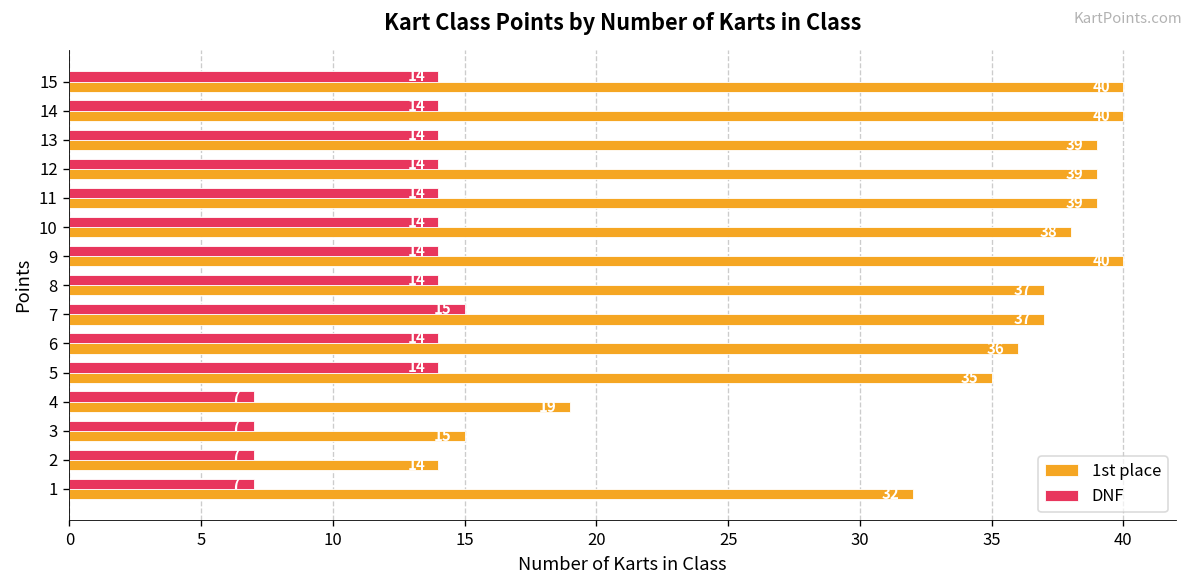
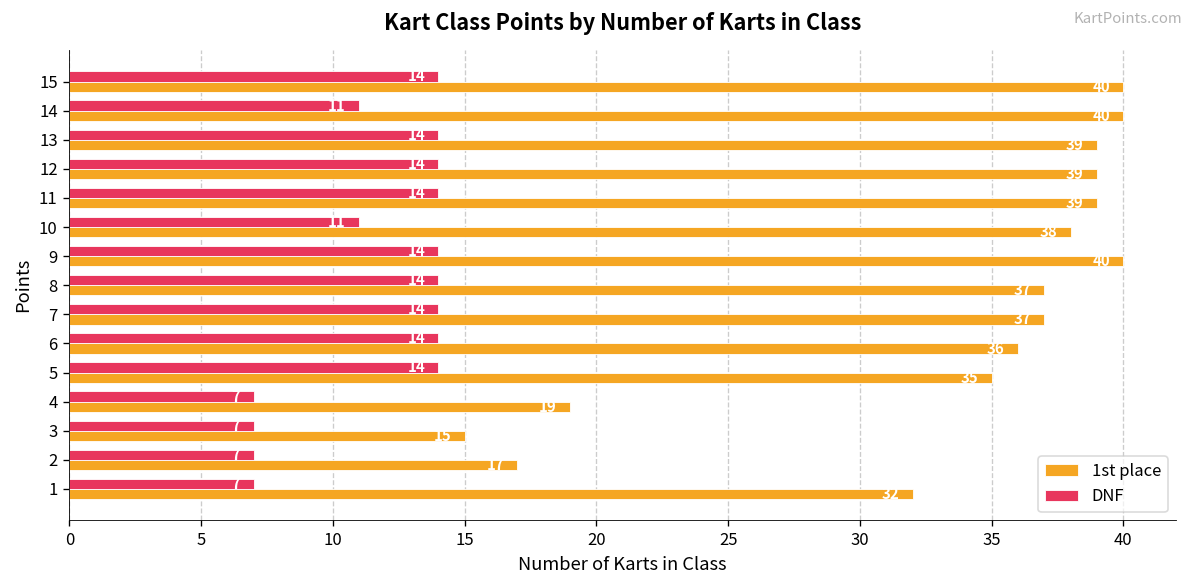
DNF, 14: 14 -> 11
DNF, 10: 14 -> 11
DNF, 7: 15 -> 14
1st place, 2: 14 -> 17
